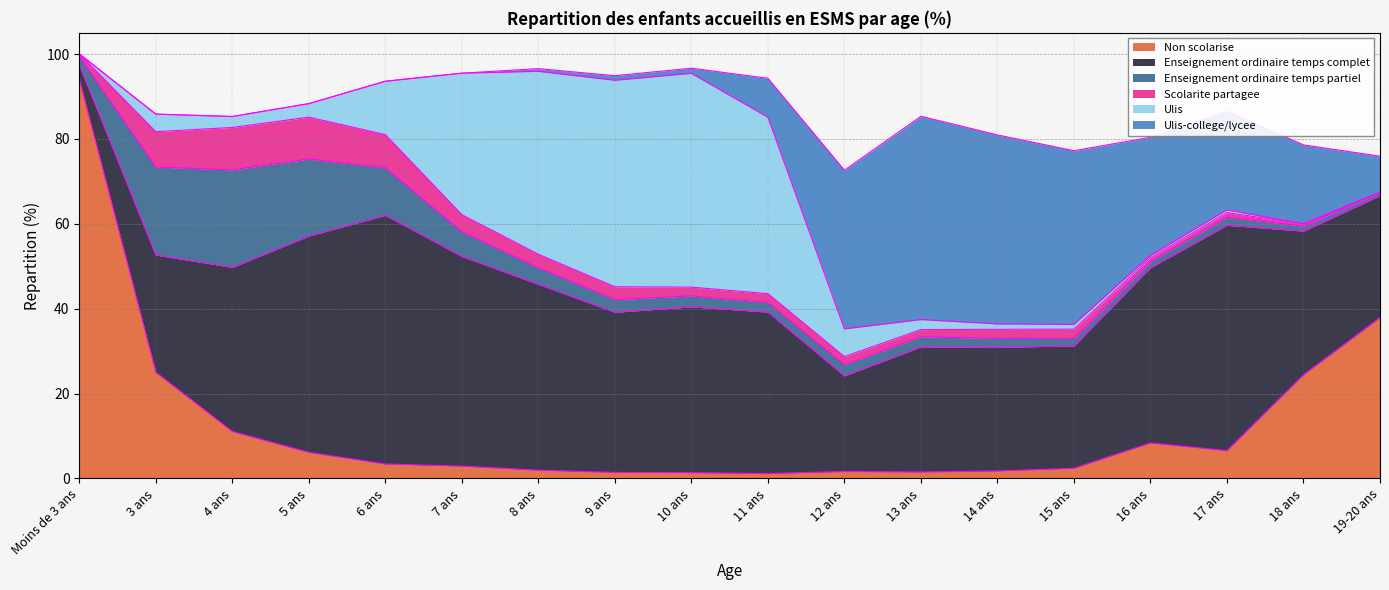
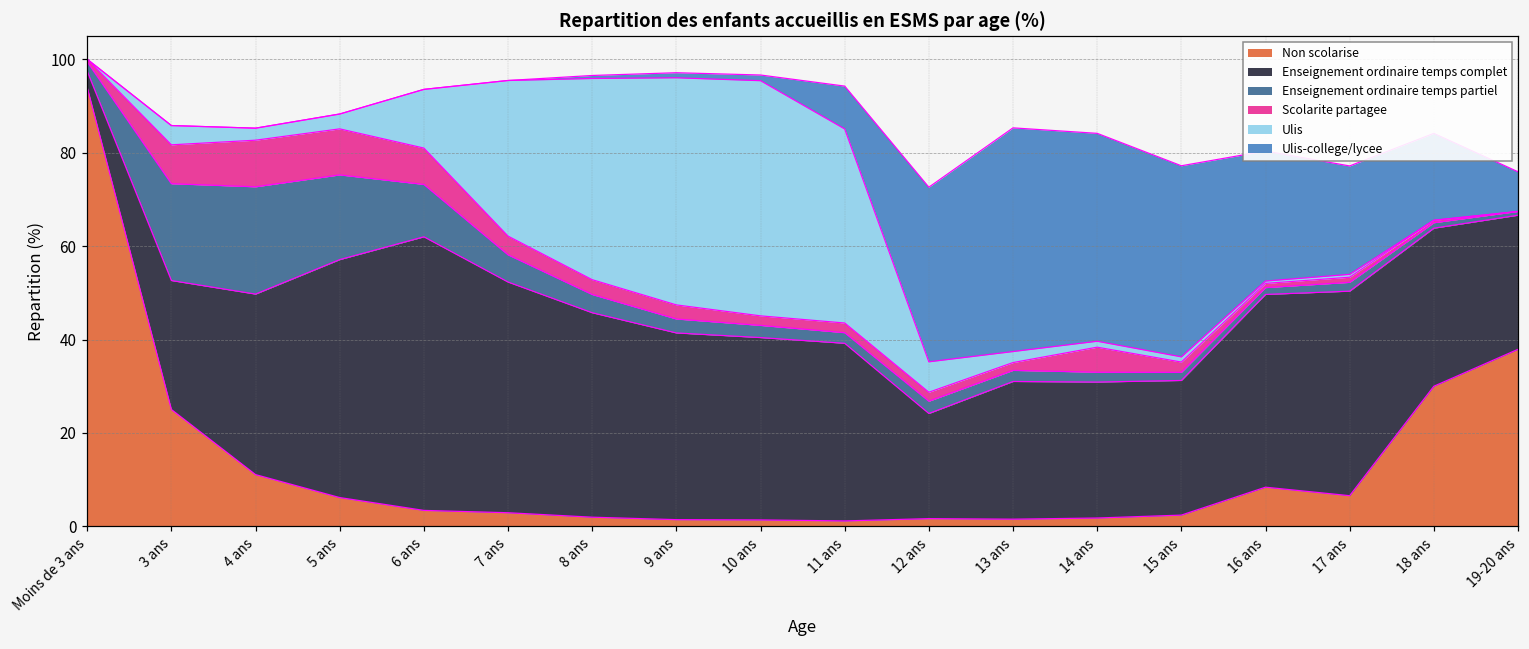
Enseignement ordinaire temps complet, 9 ans: 38 -> 40
Scolarite partagee, 14 ans: 2 -> 5
Enseignement ordinaire temps complet, 17 ans: 53 -> 44
Non scolarise, 18 ans: 24 -> 30
